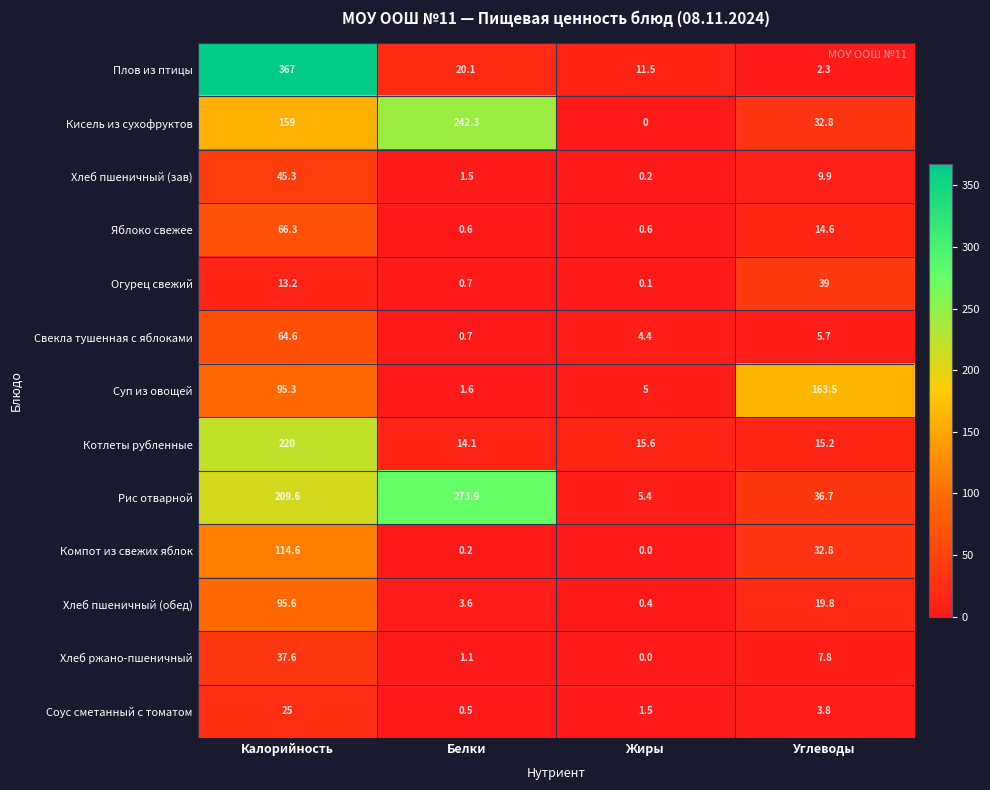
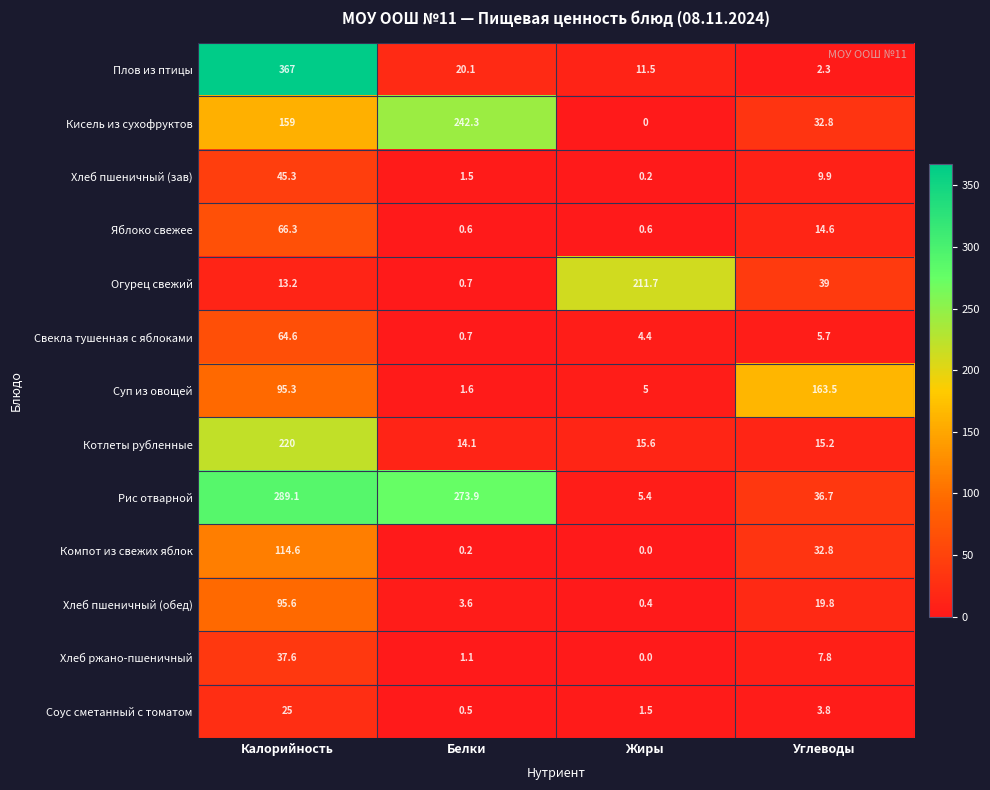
Огурец свежий, Жиры: 0.1 -> 211.7
Рис отварной, Калорийность: 209.6 -> 289.1
